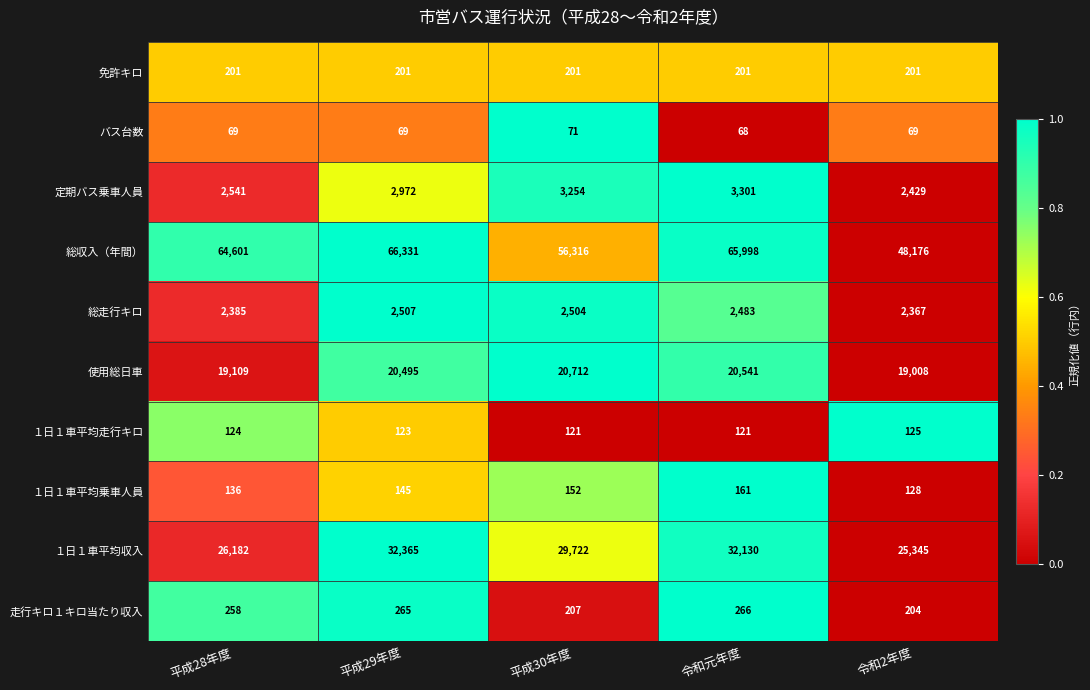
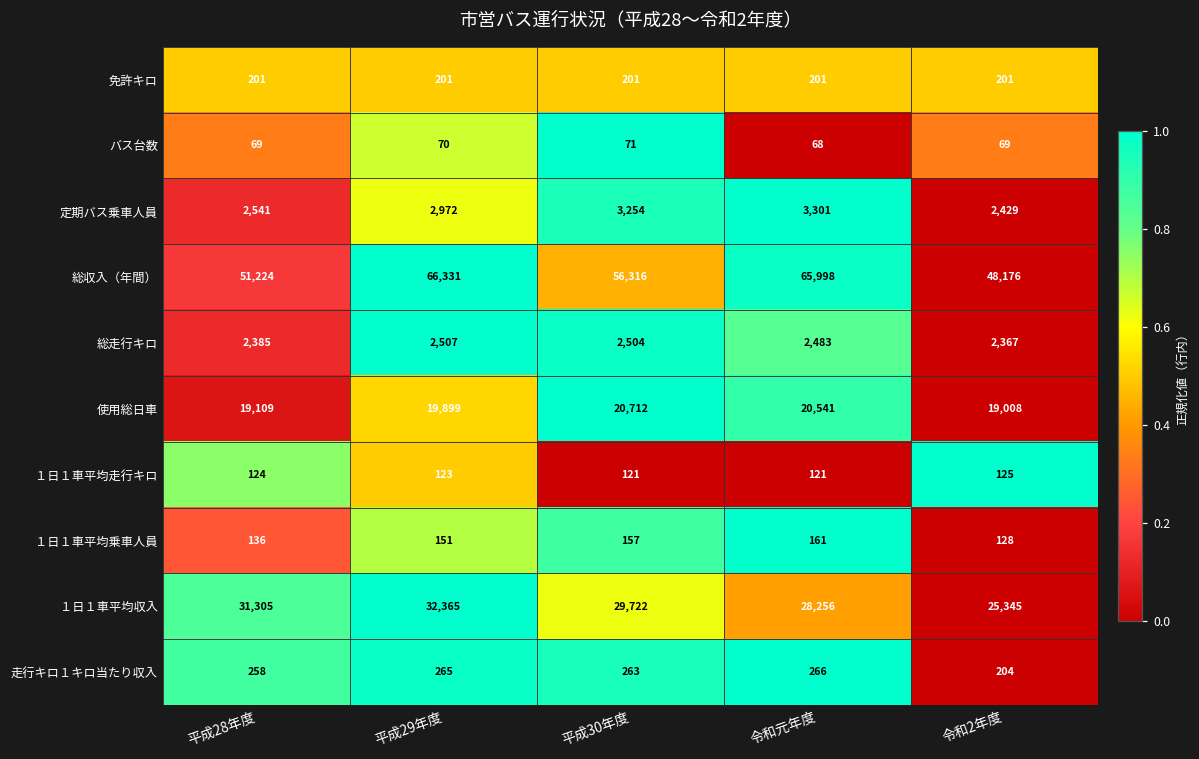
バス台数, 平成29年度: 69 -> 70
総収入（年間）, 平成28年度: 64,601 -> 51,224
使用総日車, 平成29年度: 20,495 -> 19,899
１日１車平均乗車人員, 平成29年度: 145 -> 151
１日１車平均乗車人員, 平成30年度: 152 -> 157
１日１車平均収入, 平成28年度: 26,182 -> 31,305
１日１車平均収入, 令和元年度: 32,130 -> 28,256
走行キロ１キロ当たり収入, 平成30年度: 207 -> 263
